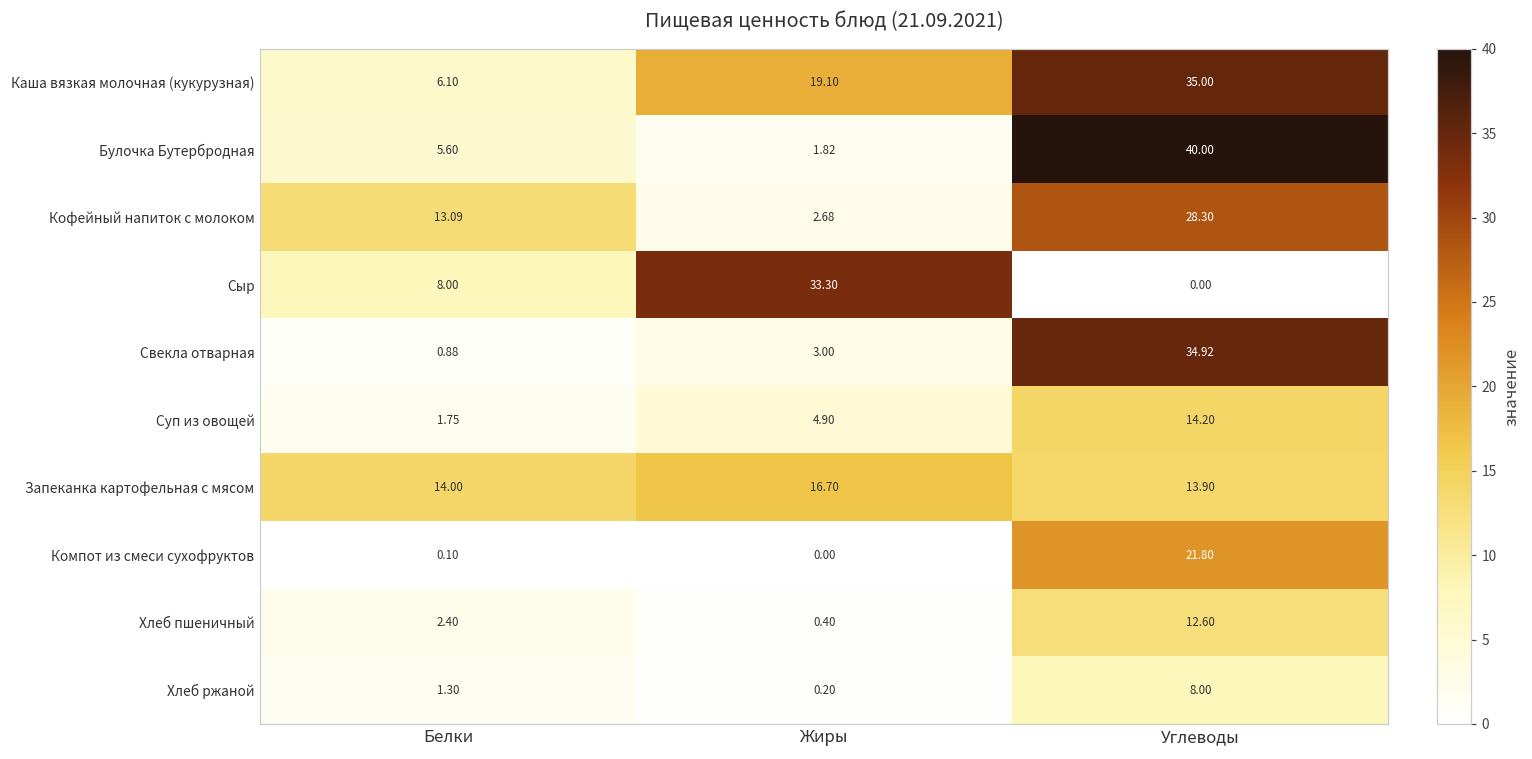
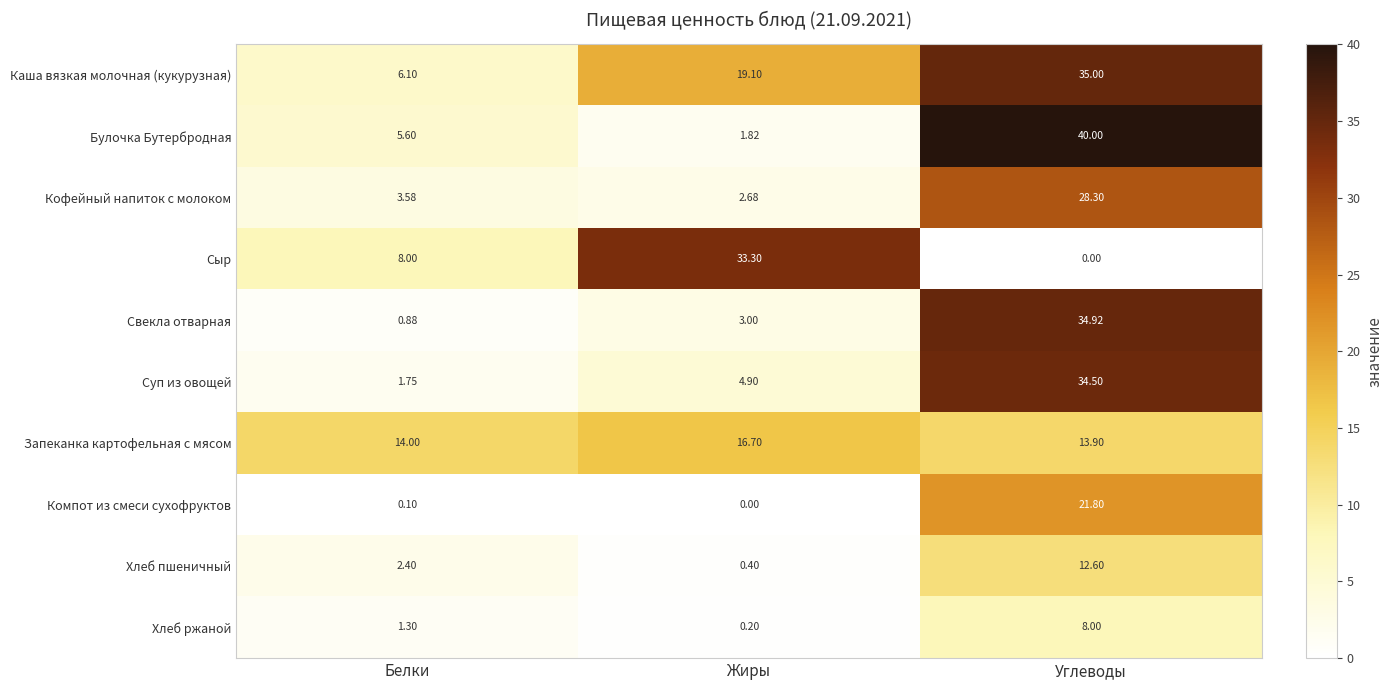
Кофейный напиток с молоком, Белки: 13.09 -> 3.58
Суп из овощей, Углеводы: 14.20 -> 34.50
